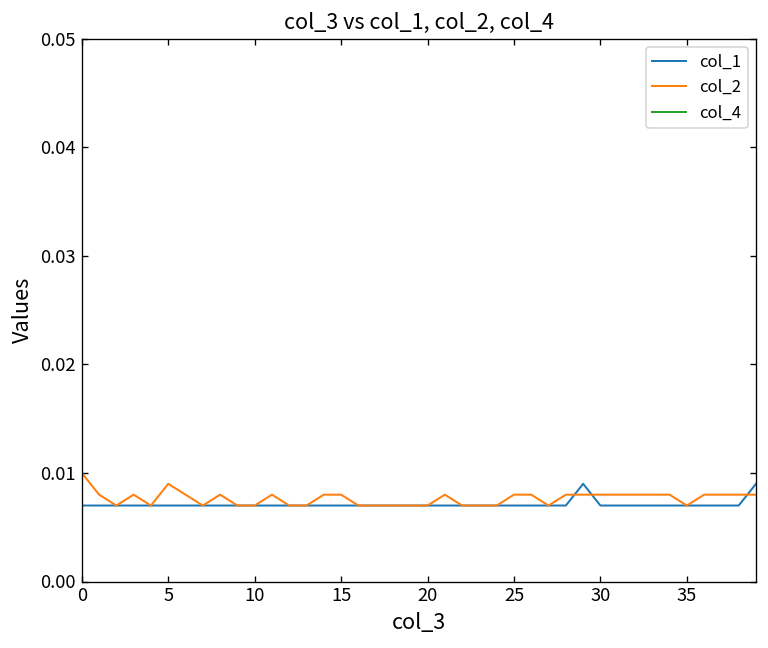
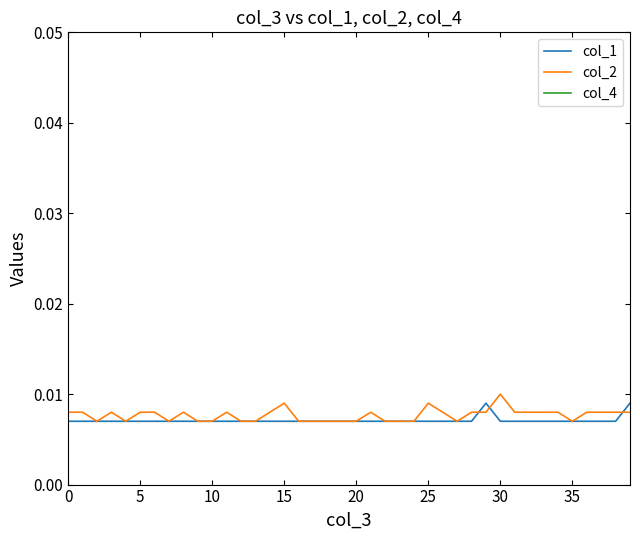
col_2, 0: 0.010 -> 0.008
col_2, 5: 0.009 -> 0.008
col_2, 15: 0.008 -> 0.009
col_2, 25: 0.008 -> 0.009
col_2, 30: 0.008 -> 0.010
